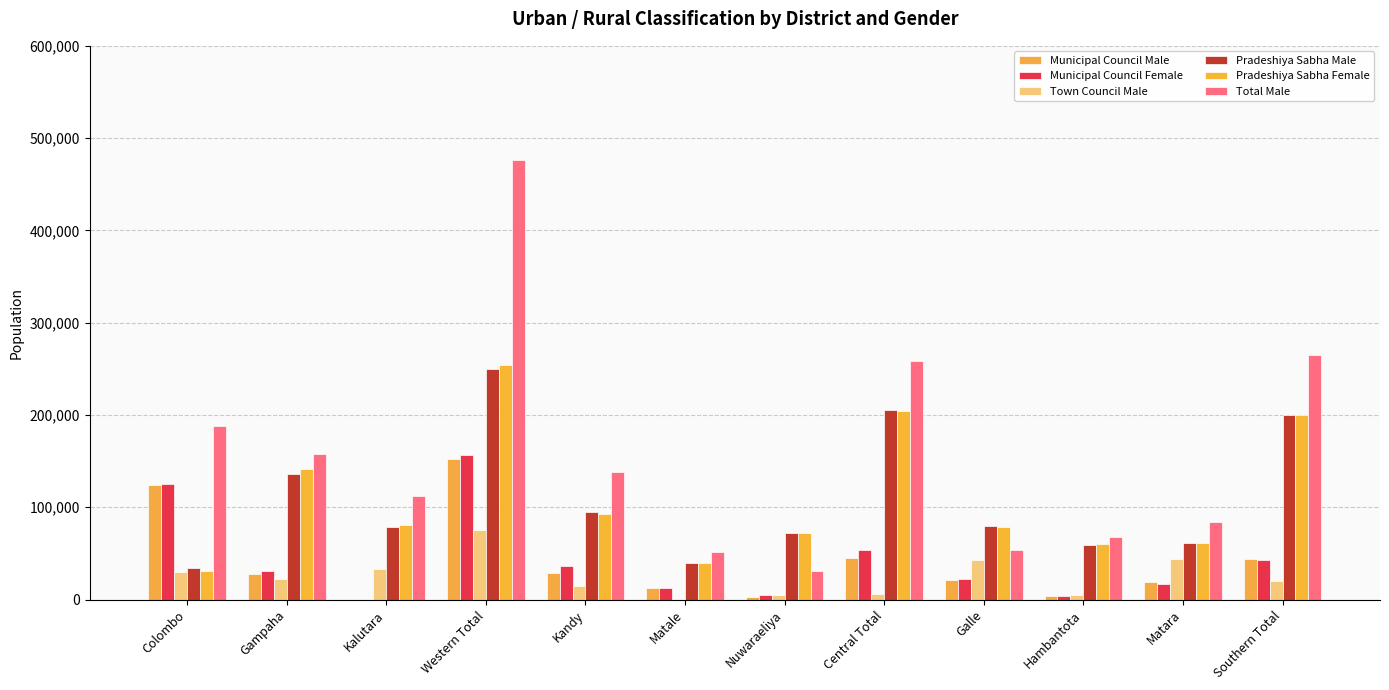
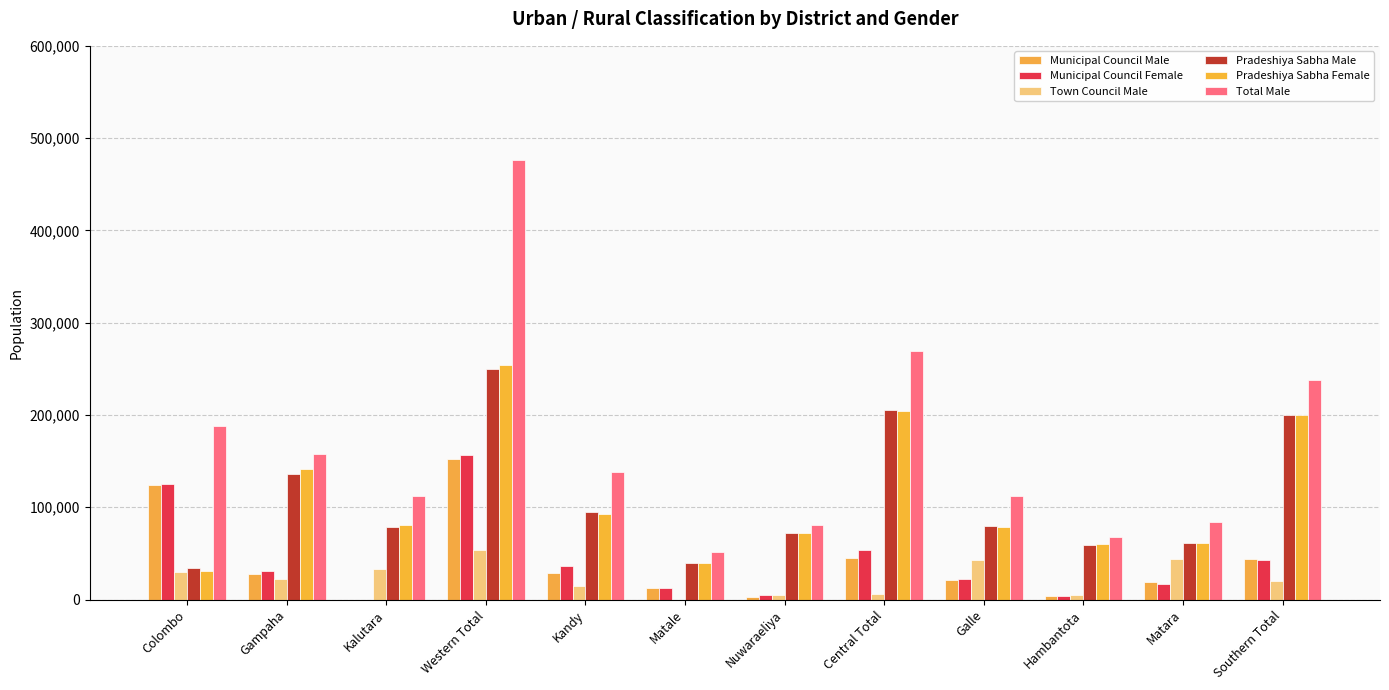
Town Council Male, Western Total: 80,000 -> 50,000
Total Male, Nuwaraeliya: 30,000 -> 80,000
Total Male, Central Total: 260,000 -> 270,000
Total Male, Galle: 50,000 -> 110,000
Total Male, Southern Total: 260,000 -> 240,000
